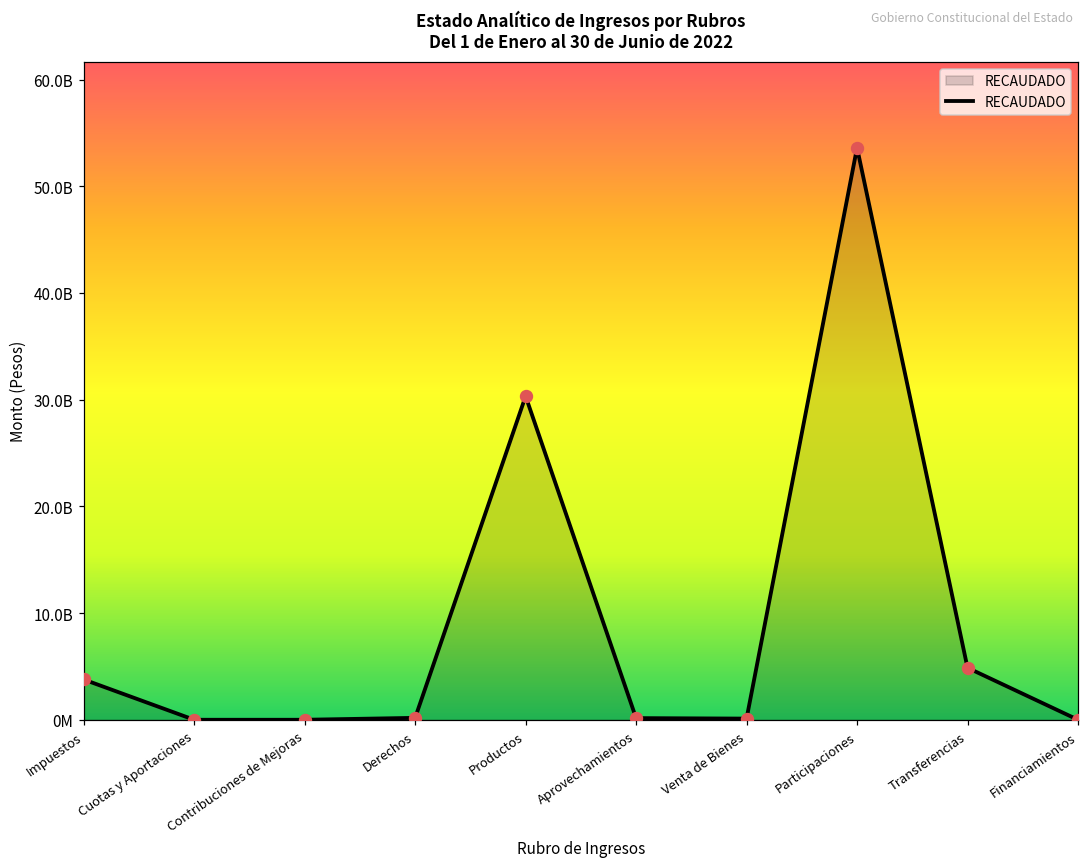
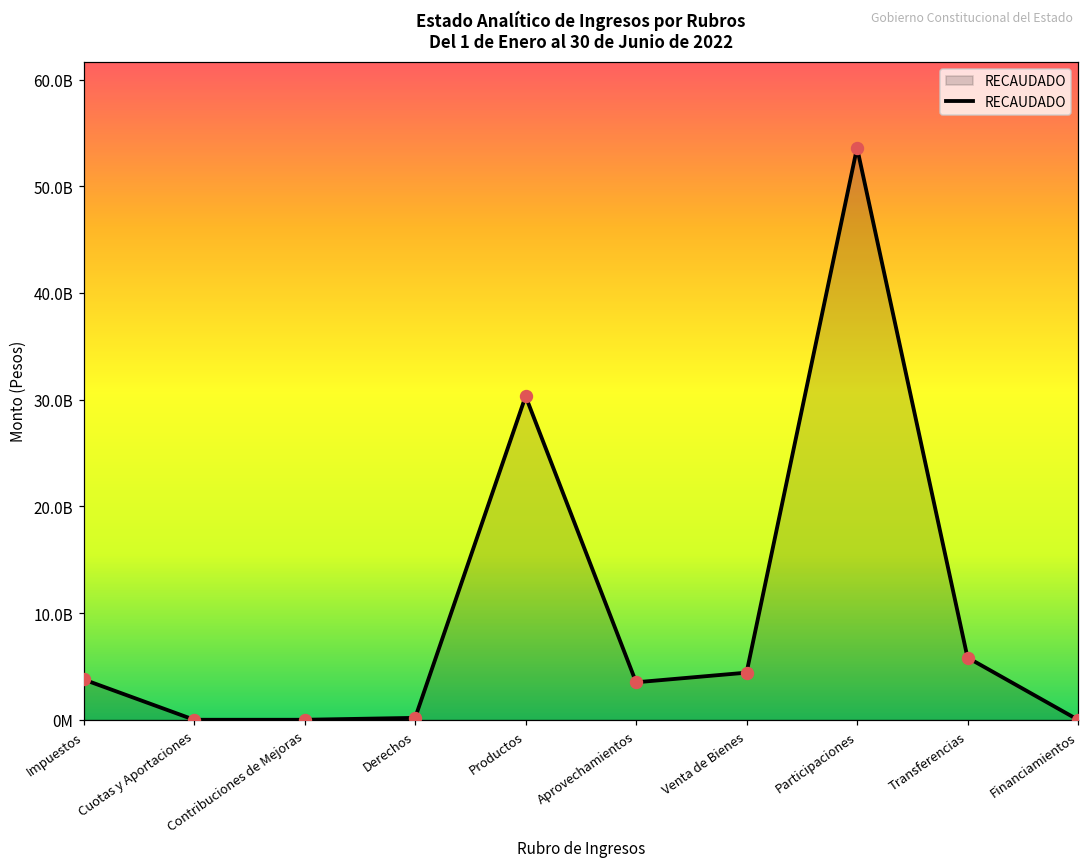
Aprovechamientos: 0 -> 4000000000
Venta de Bienes: 0 -> 4000000000
Transferencias: 5000000000 -> 6000000000
